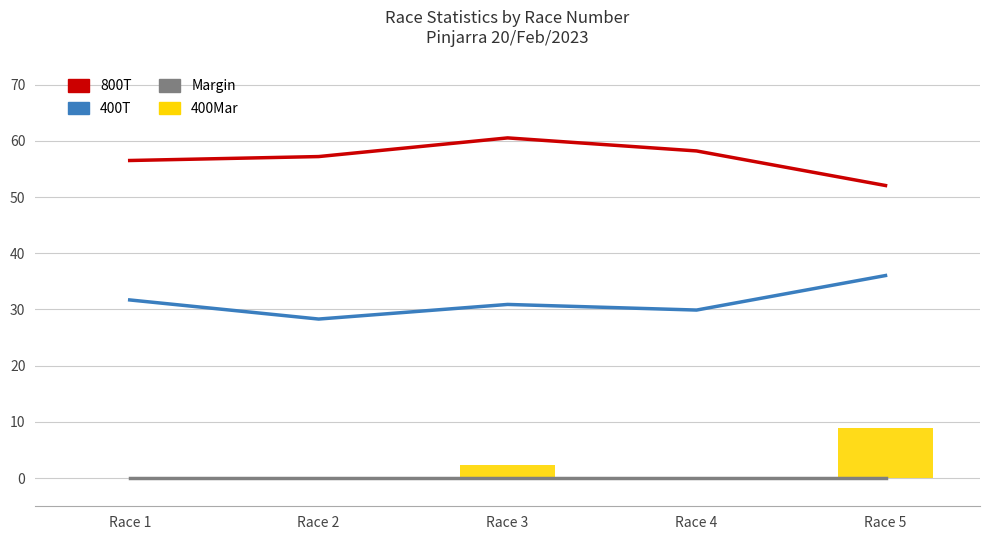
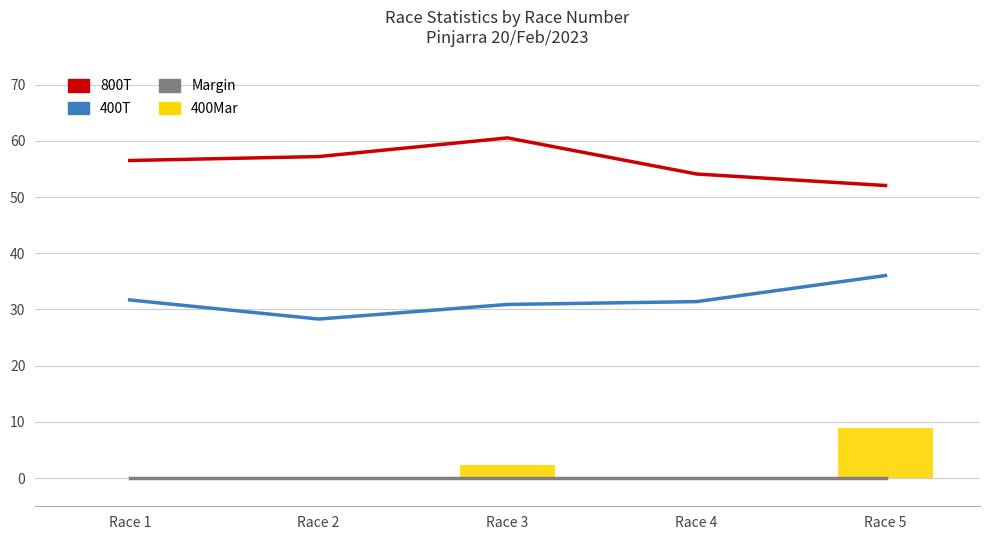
800T, Race 4: 58 -> 54
400T, Race 4: 30 -> 31
